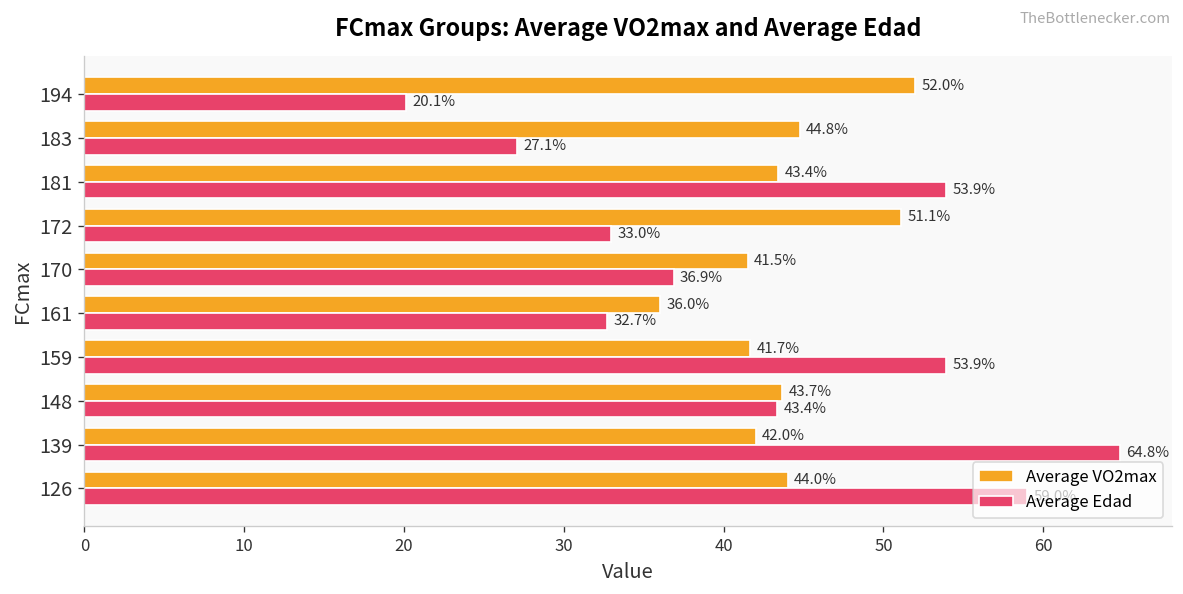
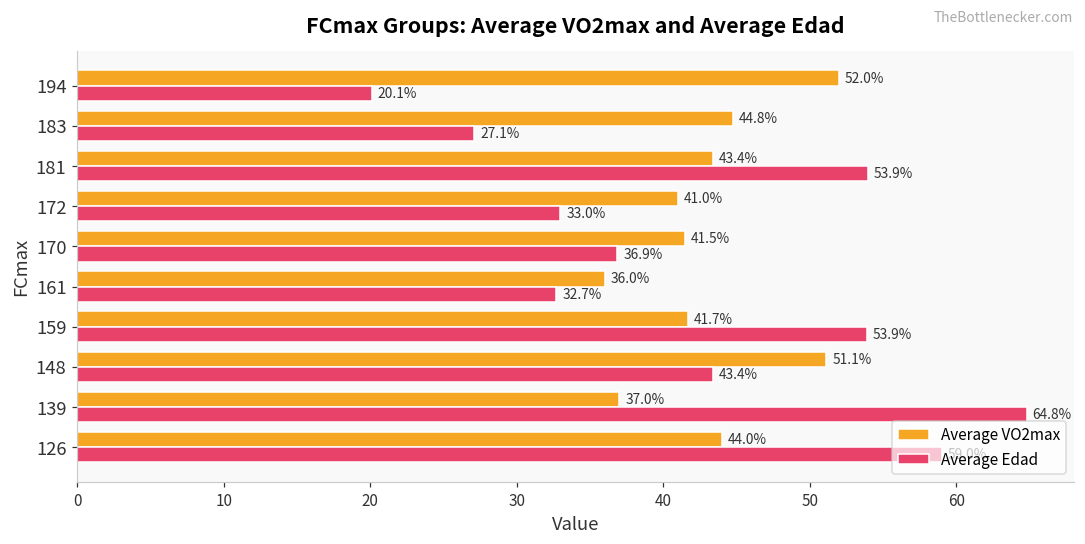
Average VO2max, 172: 51.1% -> 41.0%
Average VO2max, 148: 43.7% -> 51.1%
Average VO2max, 139: 42.0% -> 37.0%
